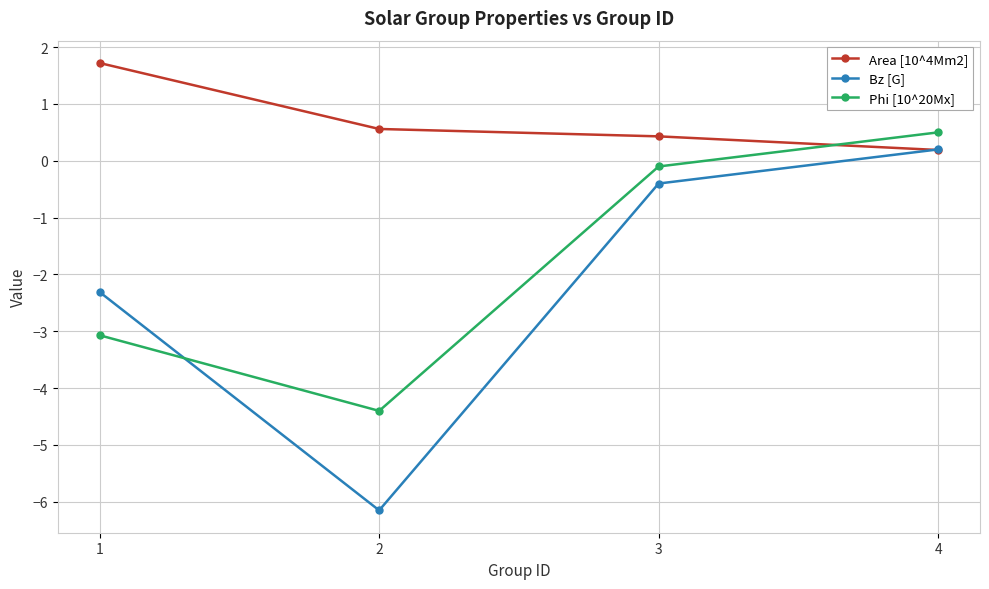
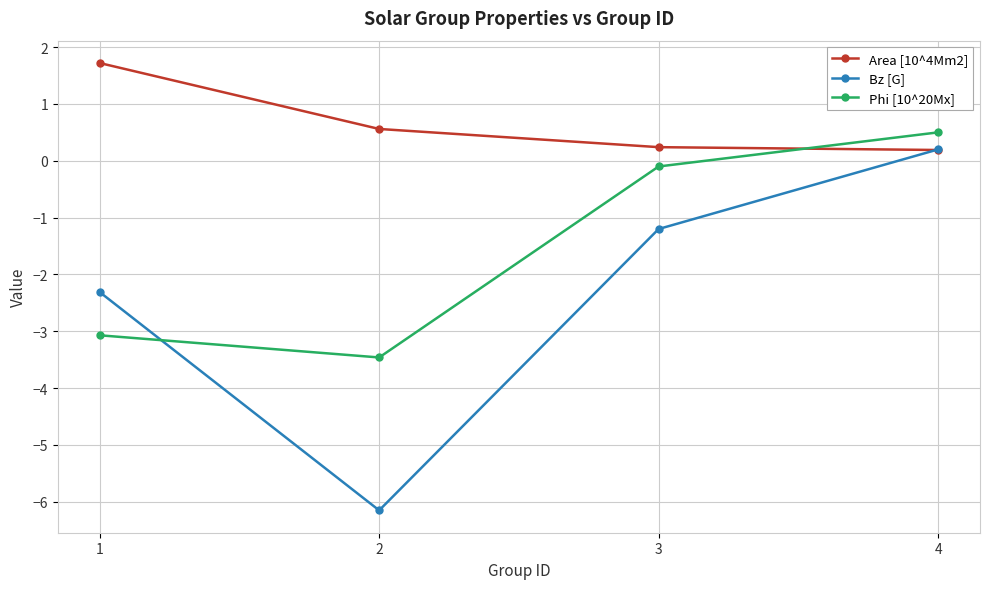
Phi [10^20Mx], 2: -4.4 -> -3.5
Area [10^4Mm2], 3: 0.4 -> 0.2
Bz [G], 3: -0.4 -> -1.2
